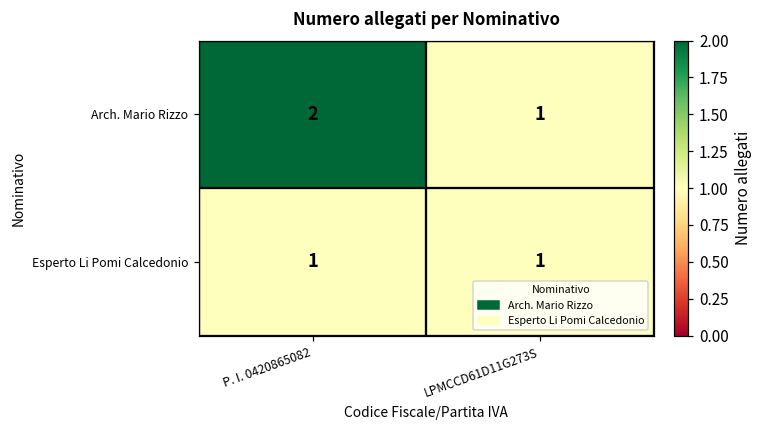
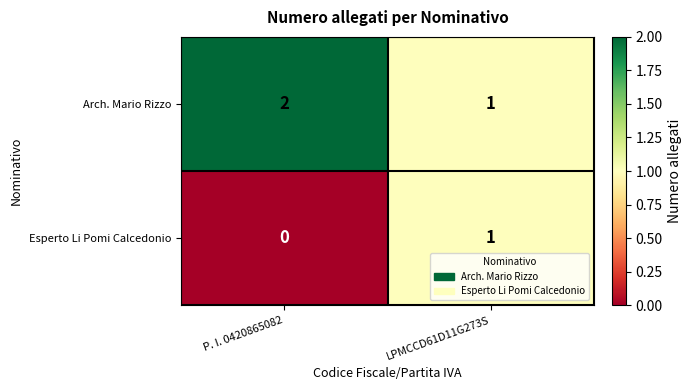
Esperto Li Pomi Calcedonio, P. I. 0420865082: 1 -> 0
